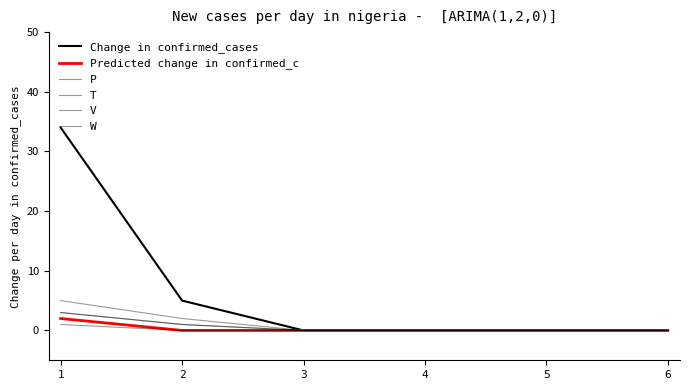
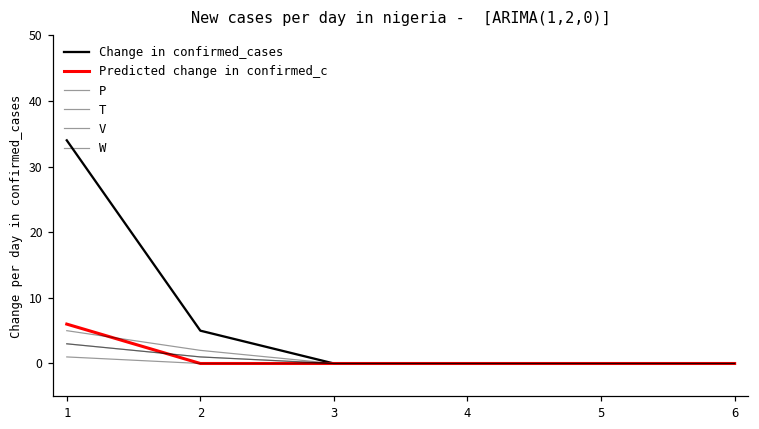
Predicted change in confirmed_c, 1: 2 -> 6
